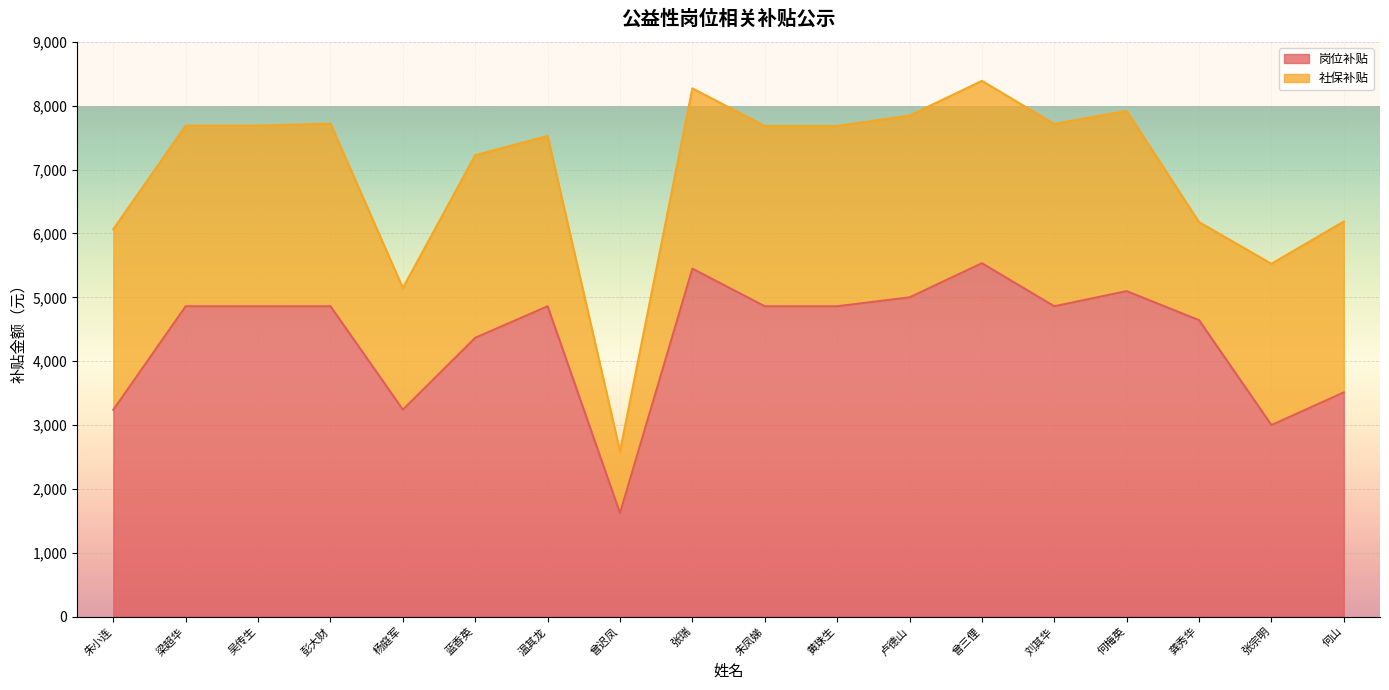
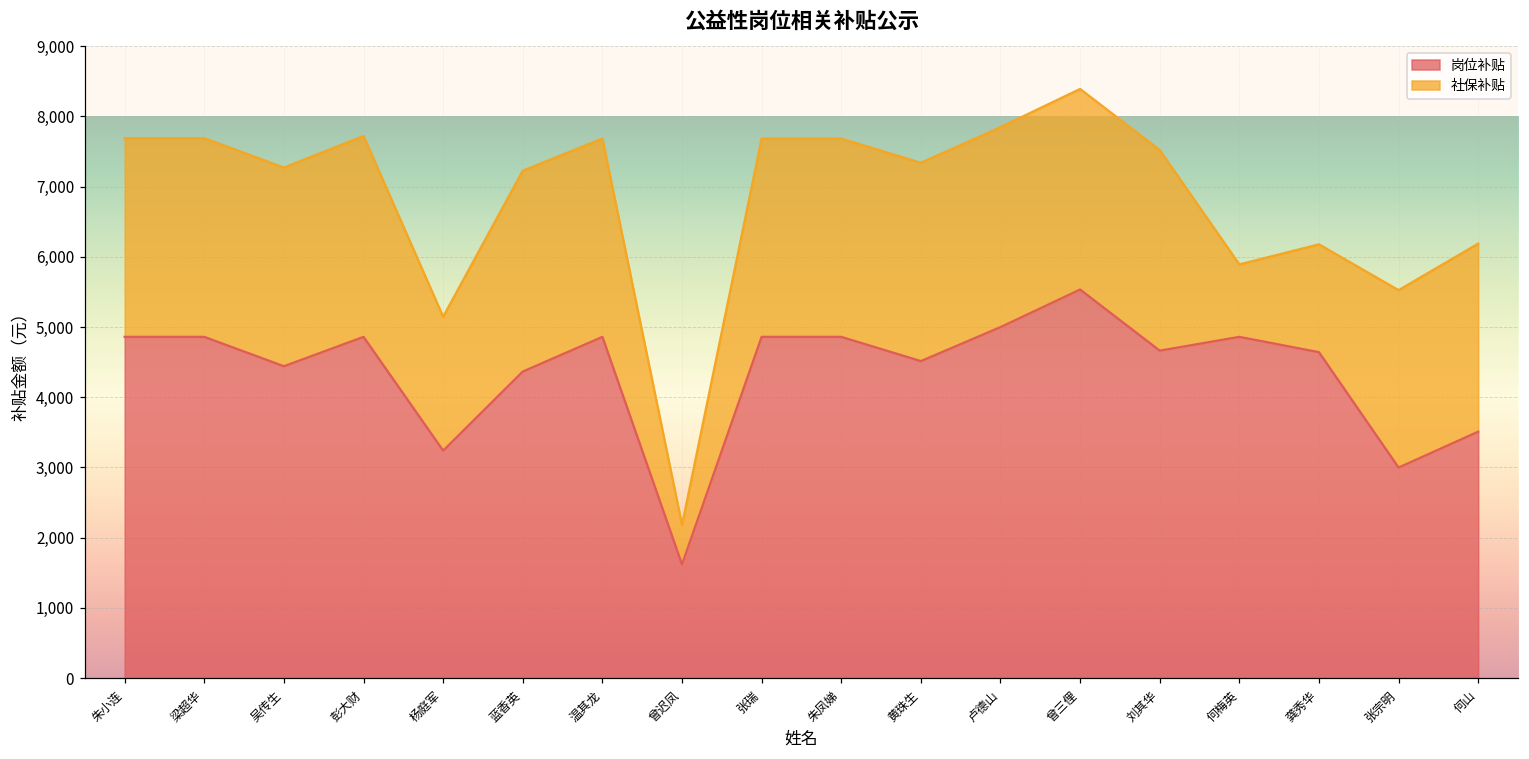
岗位补贴, 朱小连: 3,200 -> 4,900
岗位补贴, 吴传生: 4,900 -> 4,400
社保补贴, 温其龙: 2,700 -> 2,800
社保补贴, 曾迟凤: 1,000 -> 600
岗位补贴, 张瑞: 5,400 -> 4,900
岗位补贴, 黄珠生: 4,900 -> 4,500
岗位补贴, 刘其华: 4,900 -> 4,700
岗位补贴, 何梅英: 5,100 -> 4,900
社保补贴, 何梅英: 2,800 -> 1,000
